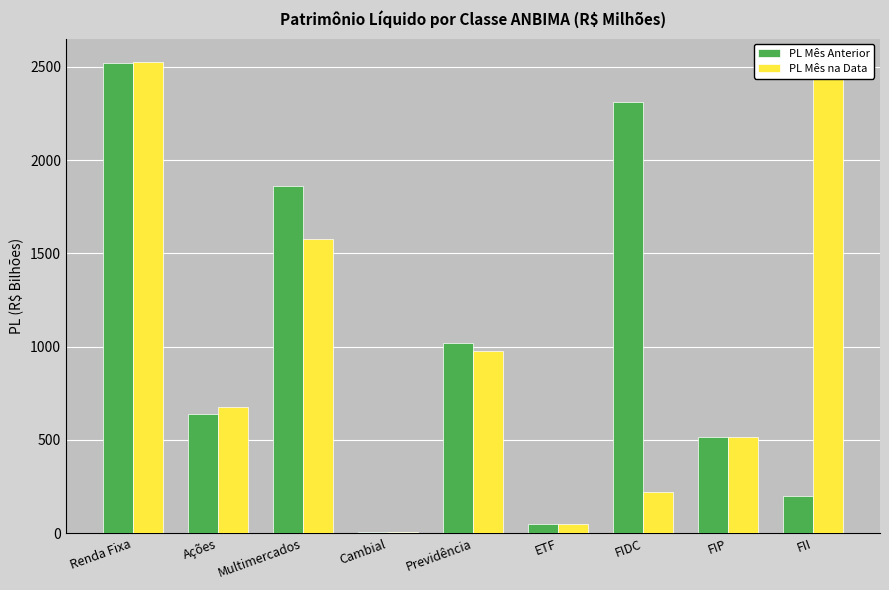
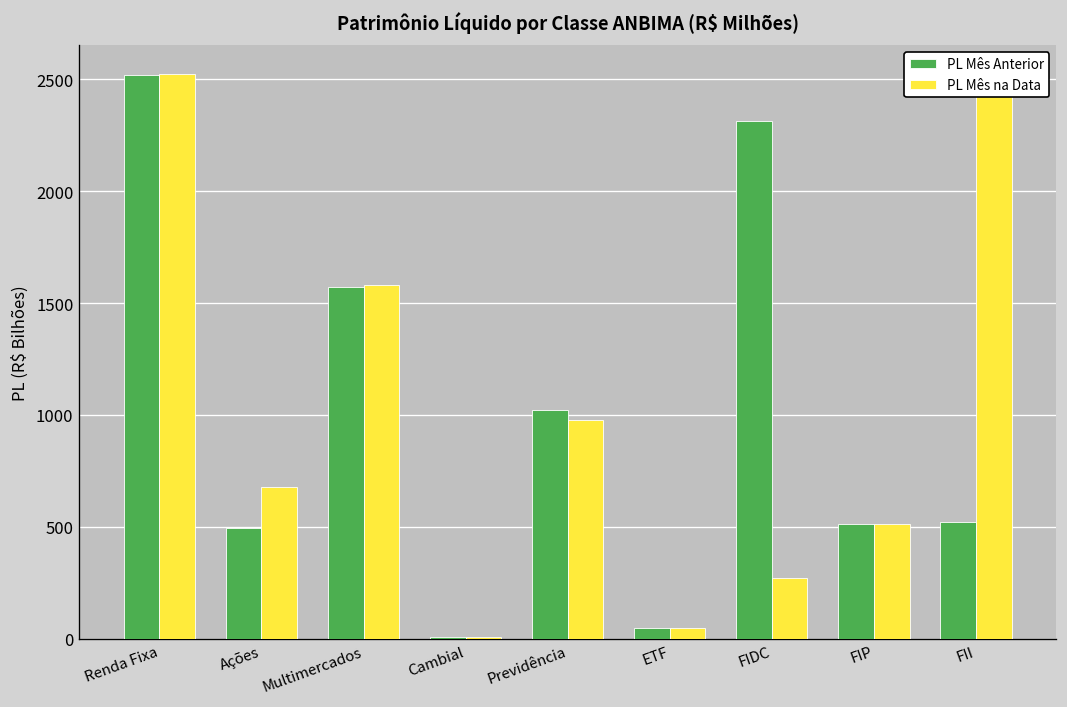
PL Mês Anterior, Ações: 640 -> 490
PL Mês Anterior, Multimercados: 1860 -> 1570
PL Mês na Data, FIDC: 220 -> 270
PL Mês Anterior, FII: 200 -> 520
